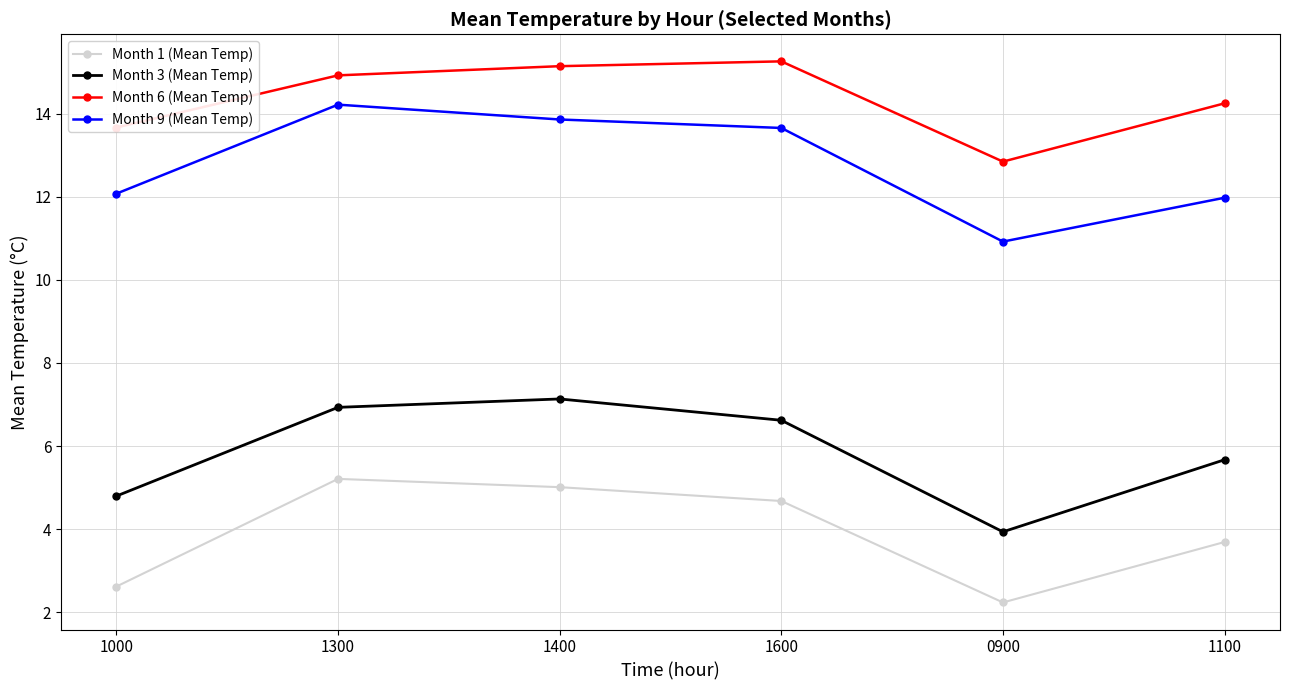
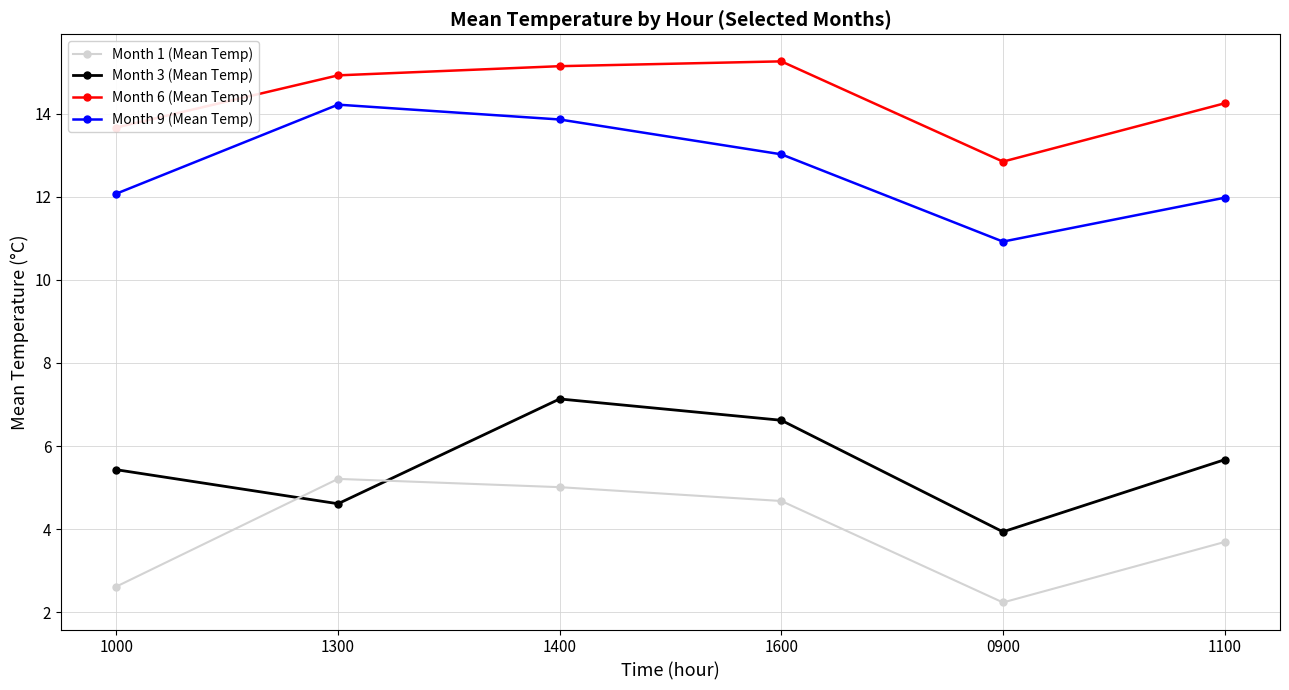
Month 3 (Mean Temp), 1000: 4.8 -> 5.4
Month 3 (Mean Temp), 1300: 6.9 -> 4.6
Month 9 (Mean Temp), 1600: 13.7 -> 13.0
